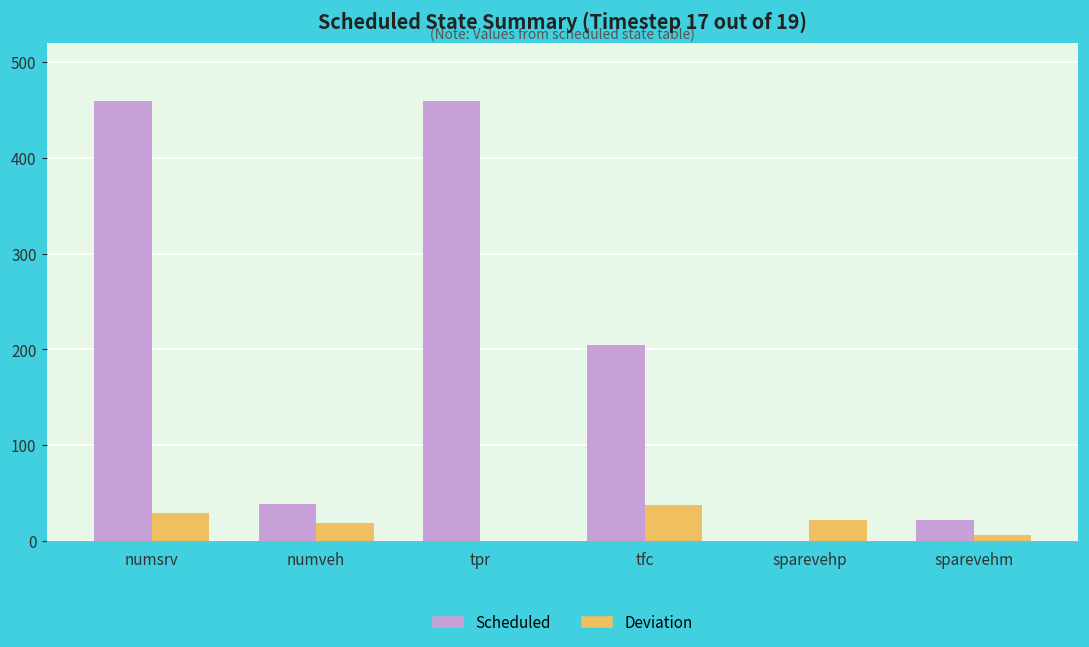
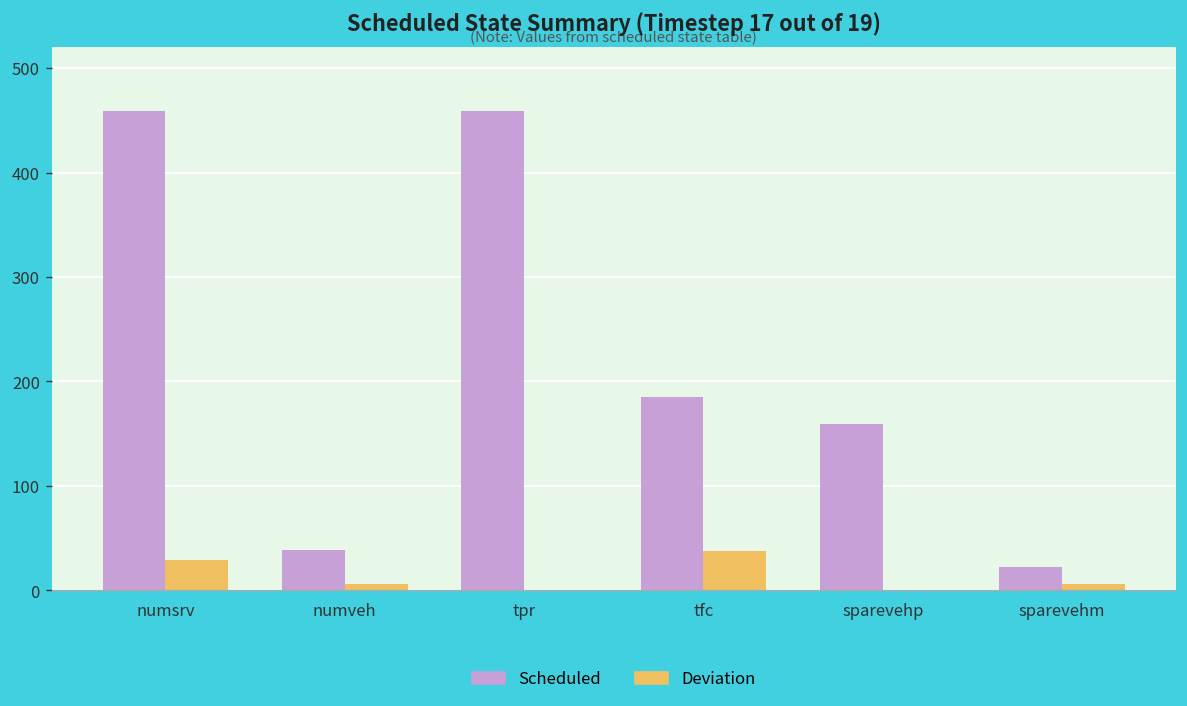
Deviation, numveh: 20 -> 10
Scheduled, tfc: 200 -> 190
Scheduled, sparevehp: 0 -> 160
Deviation, sparevehp: 20 -> 0
